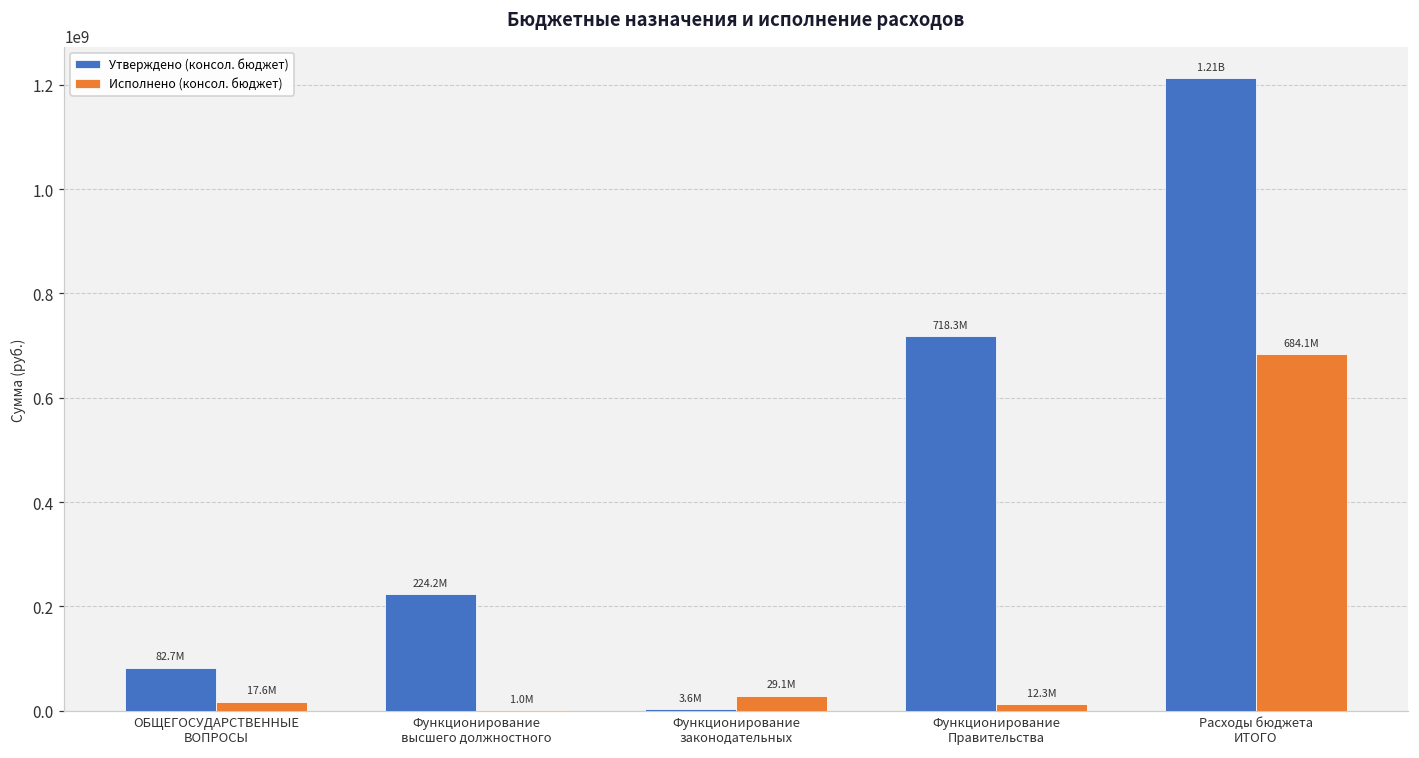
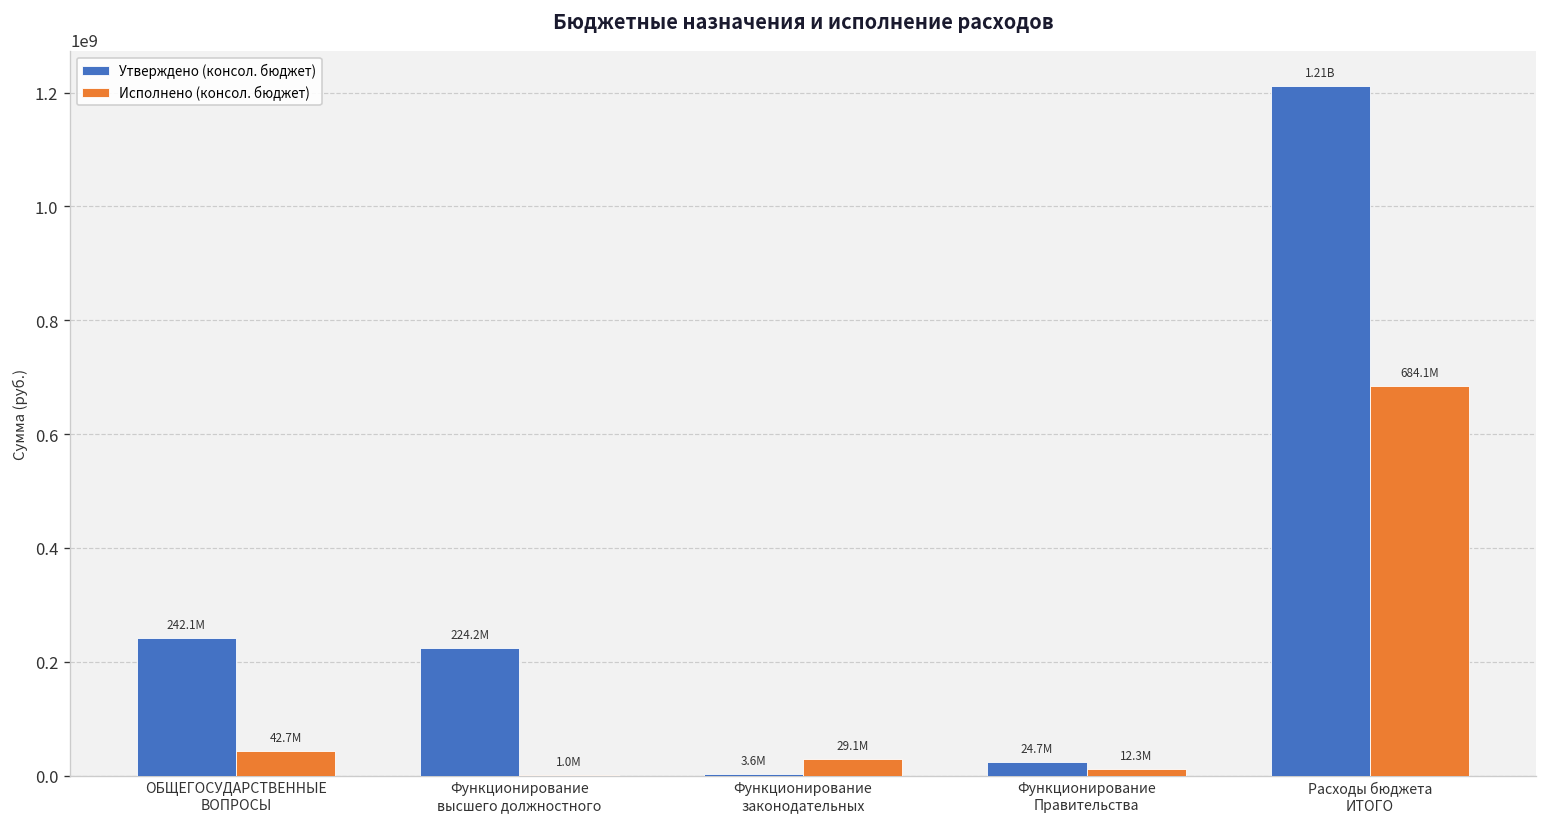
Утверждено (консол. бюджет), ОБЩЕГОСУДАРСТВЕННЫЕ ВОПРОСЫ: 82.7M -> 242.1M
Исполнено (консол. бюджет), ОБЩЕГОСУДАРСТВЕННЫЕ ВОПРОСЫ: 17.6M -> 42.7M
Утверждено (консол. бюджет), Функционирование Правительства: 718.3M -> 24.7M
